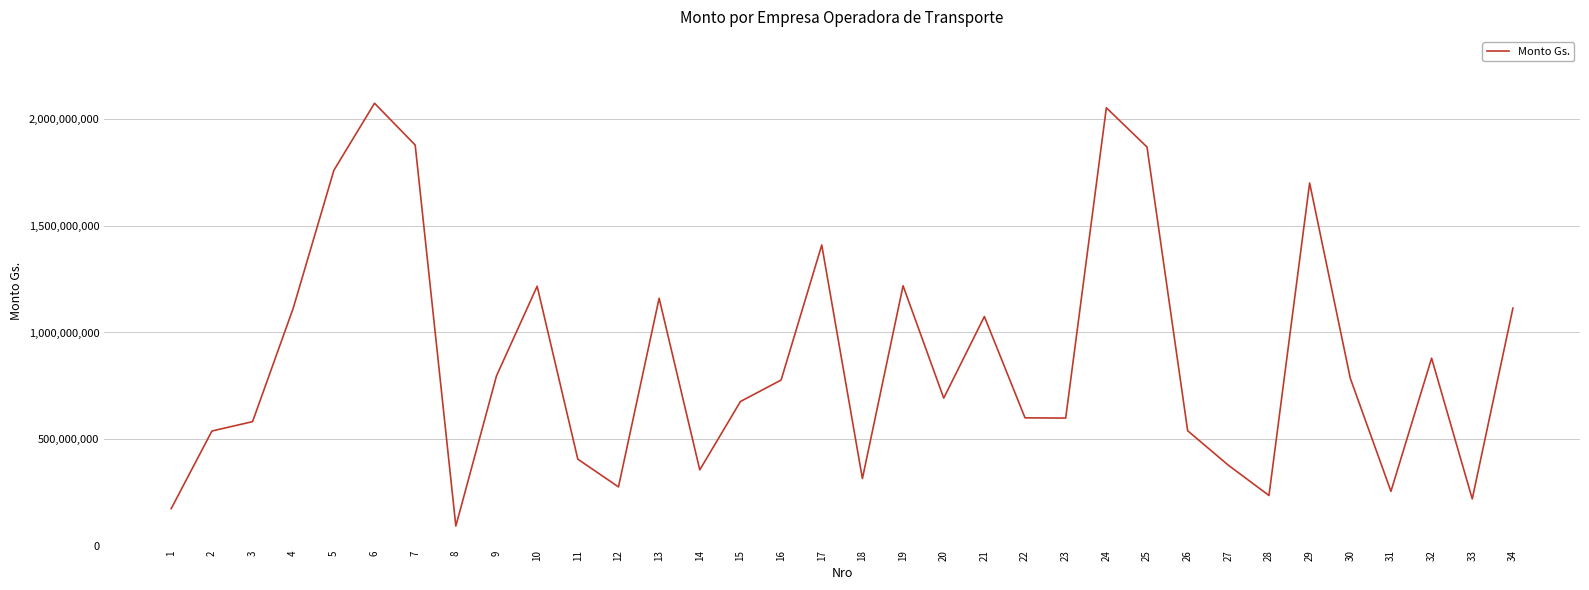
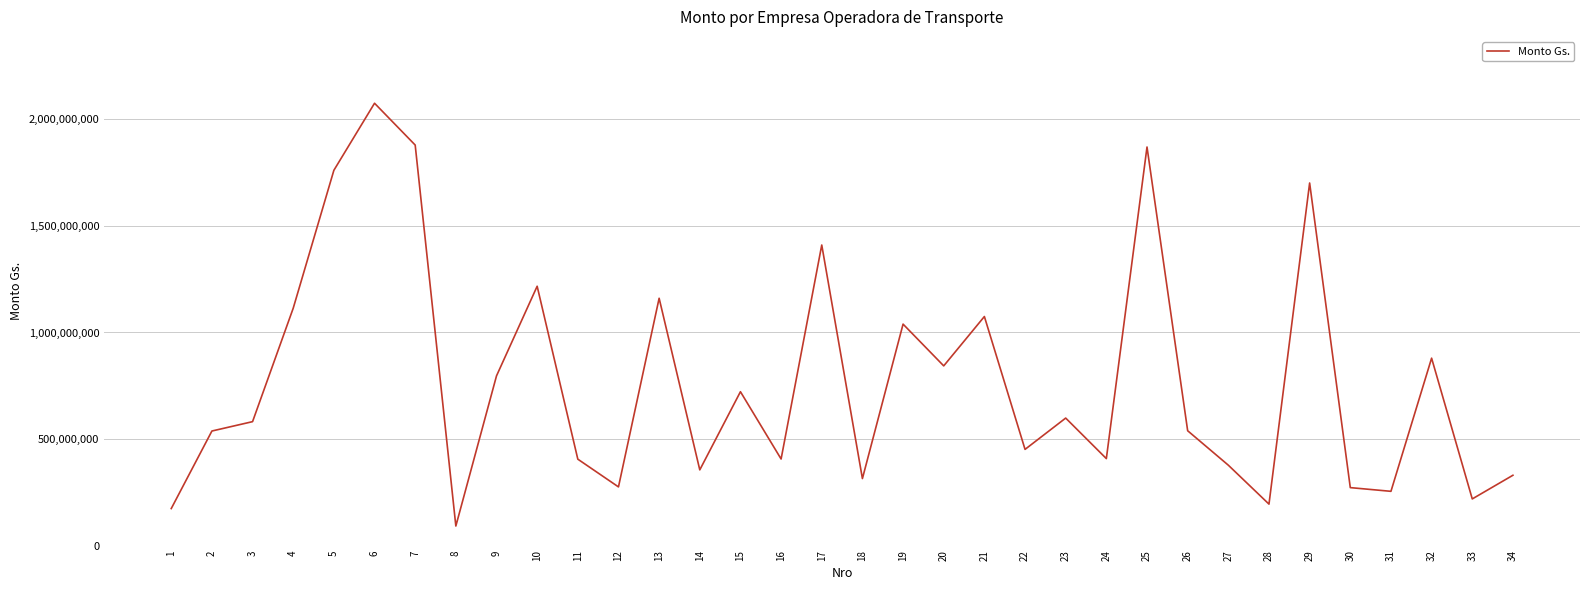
15: 680,000,000 -> 720,000,000
16: 780,000,000 -> 410,000,000
19: 1,220,000,000 -> 1,040,000,000
20: 690,000,000 -> 840,000,000
22: 600,000,000 -> 450,000,000
24: 2,050,000,000 -> 410,000,000
28: 240,000,000 -> 190,000,000
30: 790,000,000 -> 270,000,000
34: 1,110,000,000 -> 330,000,000
